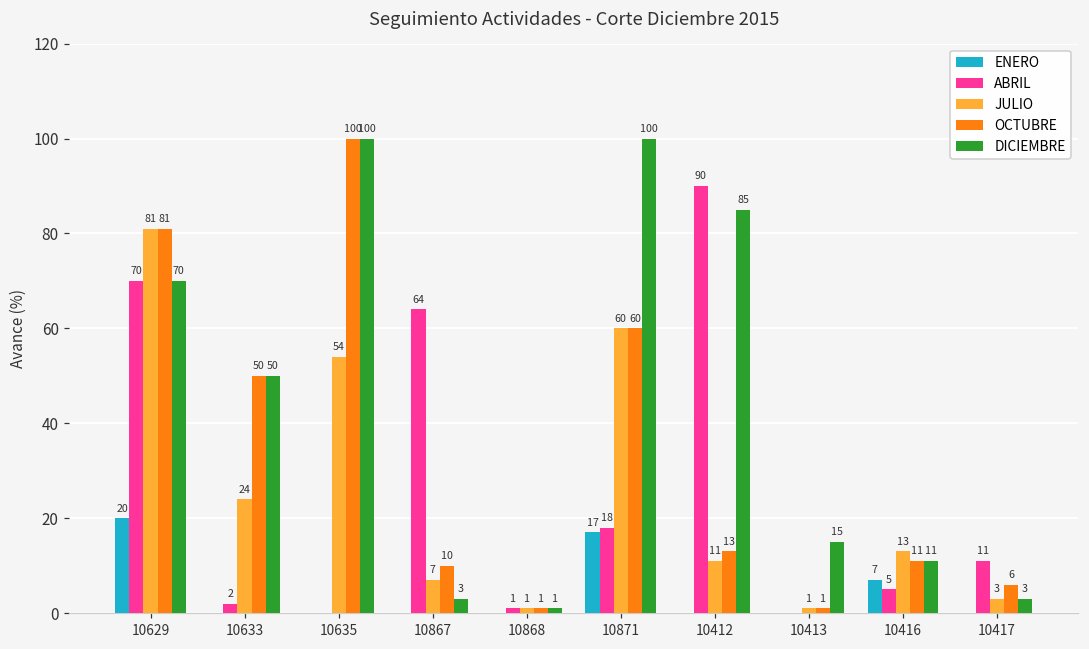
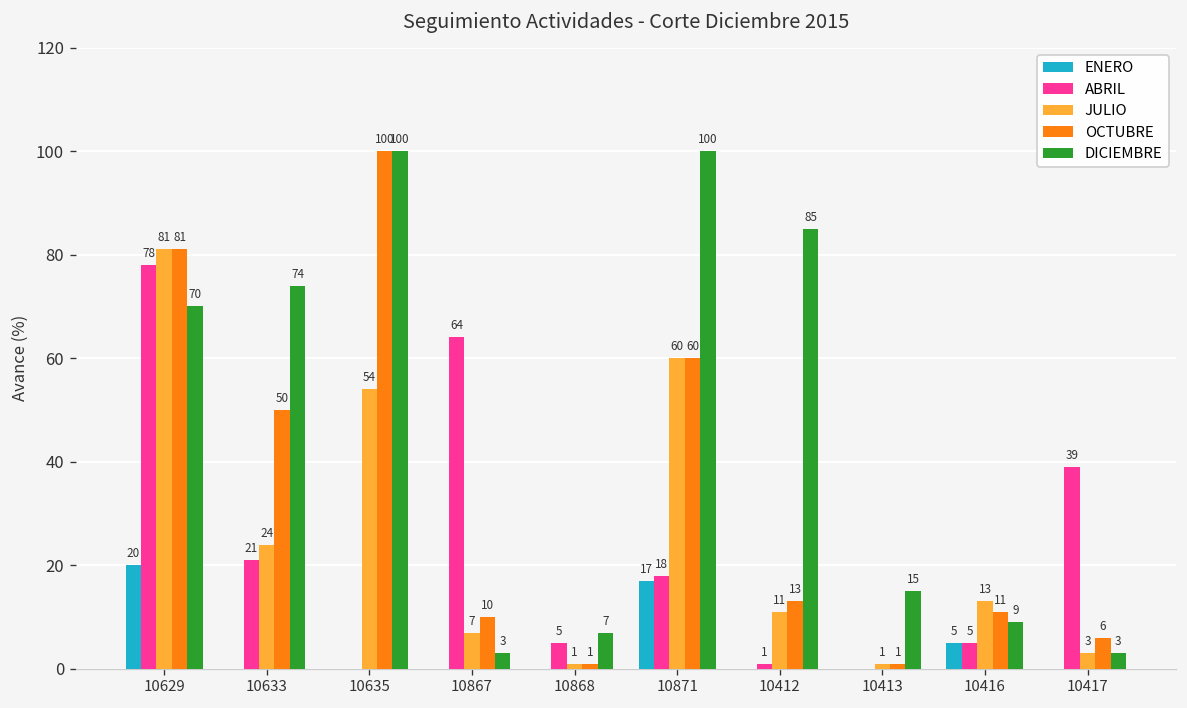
ABRIL, 10629: 70 -> 78
ABRIL, 10633: 2 -> 21
DICIEMBRE, 10633: 50 -> 74
ABRIL, 10868: 1 -> 5
DICIEMBRE, 10868: 1 -> 7
ABRIL, 10412: 90 -> 1
ENERO, 10416: 7 -> 5
DICIEMBRE, 10416: 11 -> 9
ABRIL, 10417: 11 -> 39
